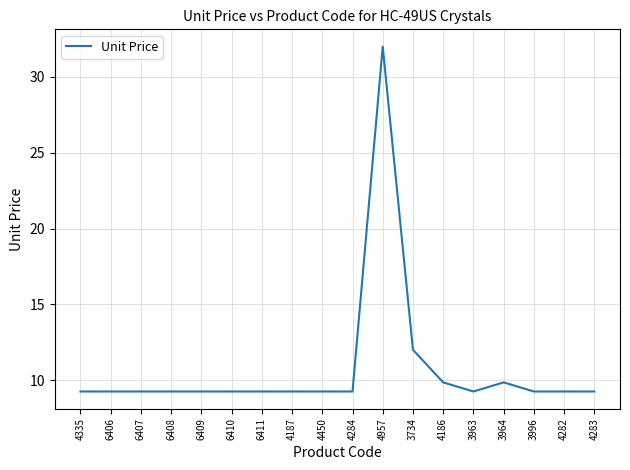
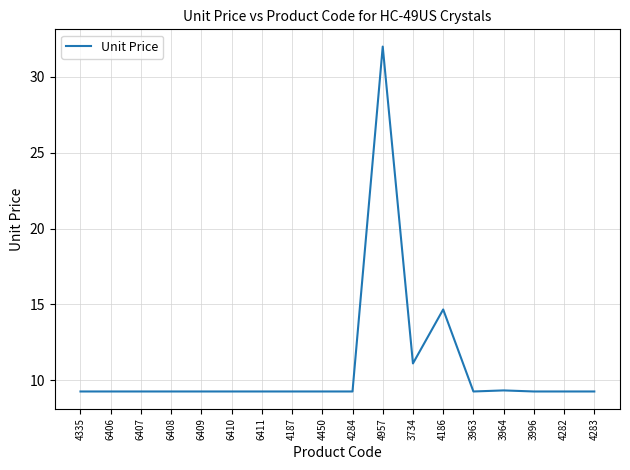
3734: 12.0 -> 11.1
4186: 9.9 -> 14.7
3964: 9.9 -> 9.3
